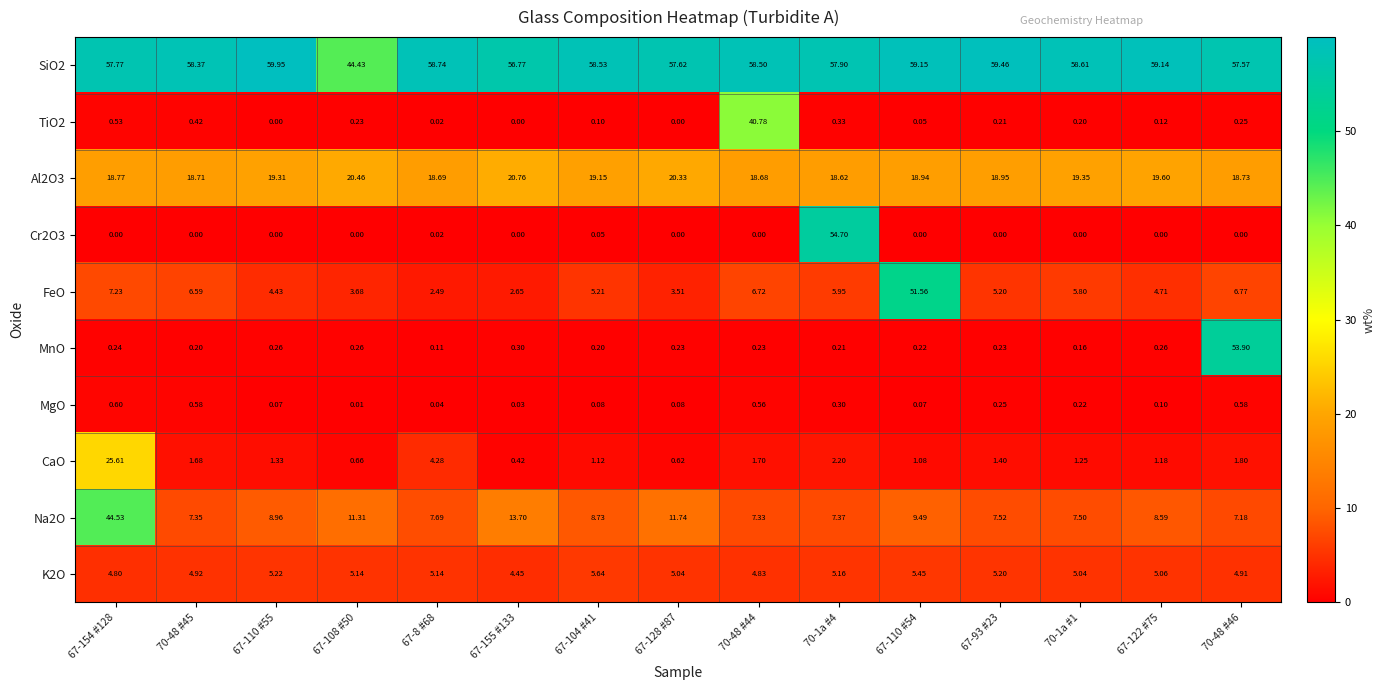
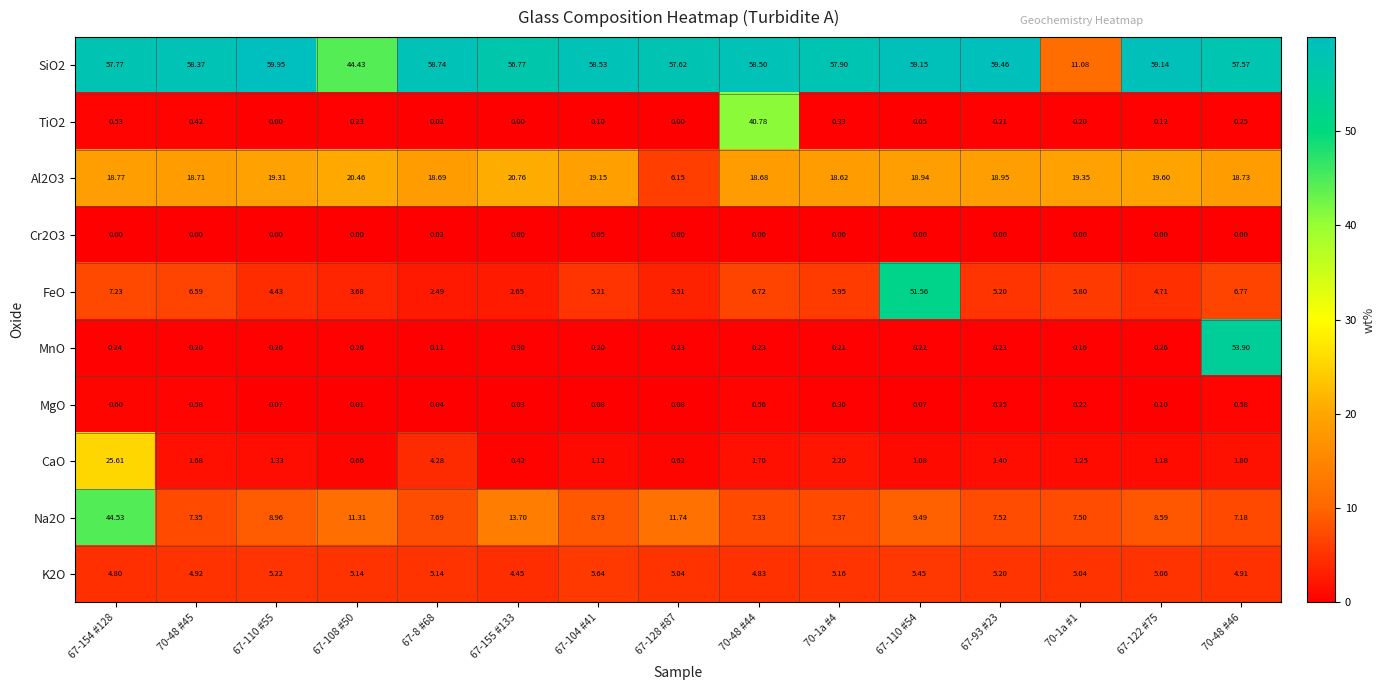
SiO2, 70-1a #1: 58.61 -> 11.08
Al2O3, 67-128 #87: 20.33 -> 6.15
Cr2O3, 70-1a #4: 54.70 -> 0.00
